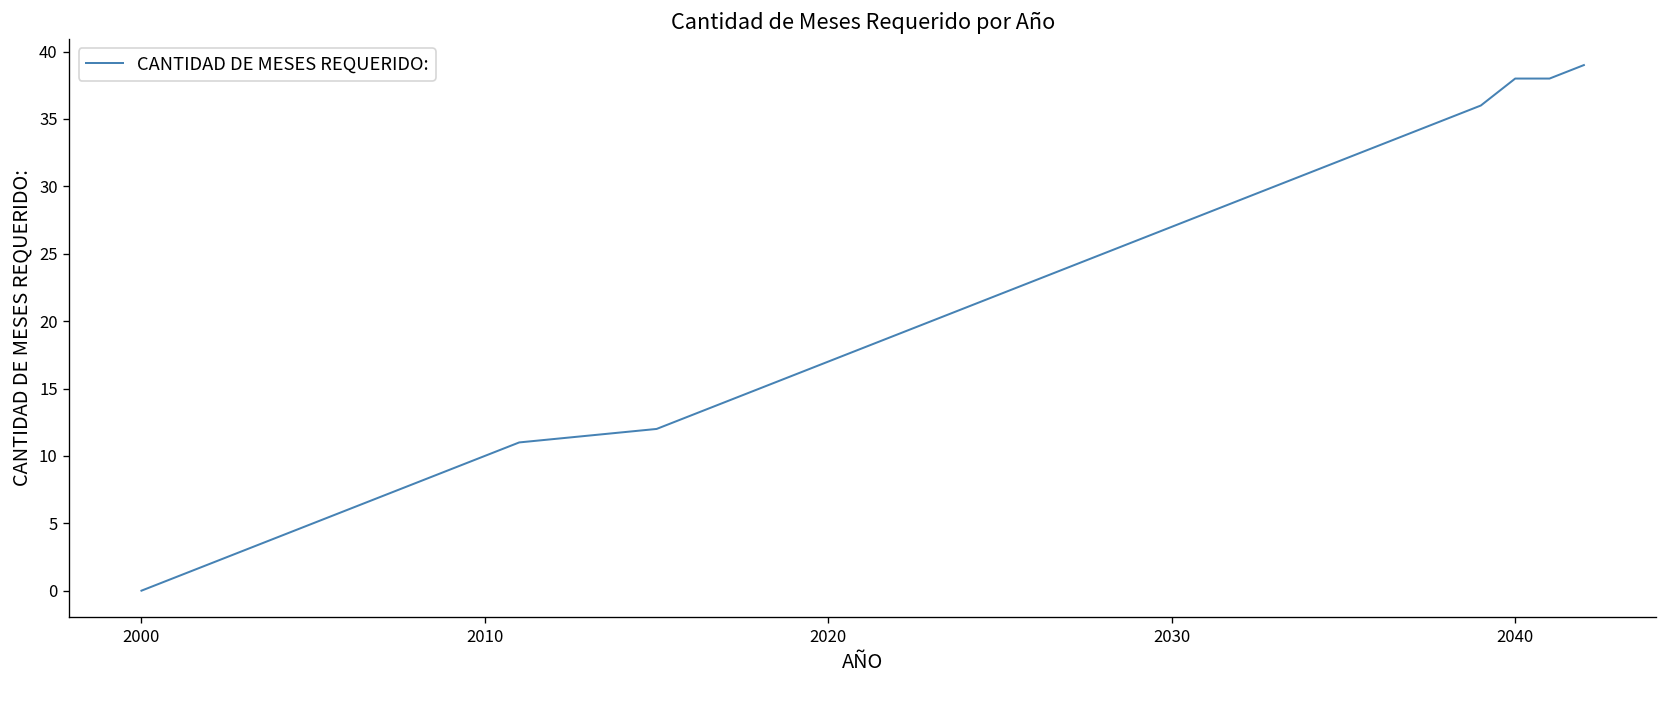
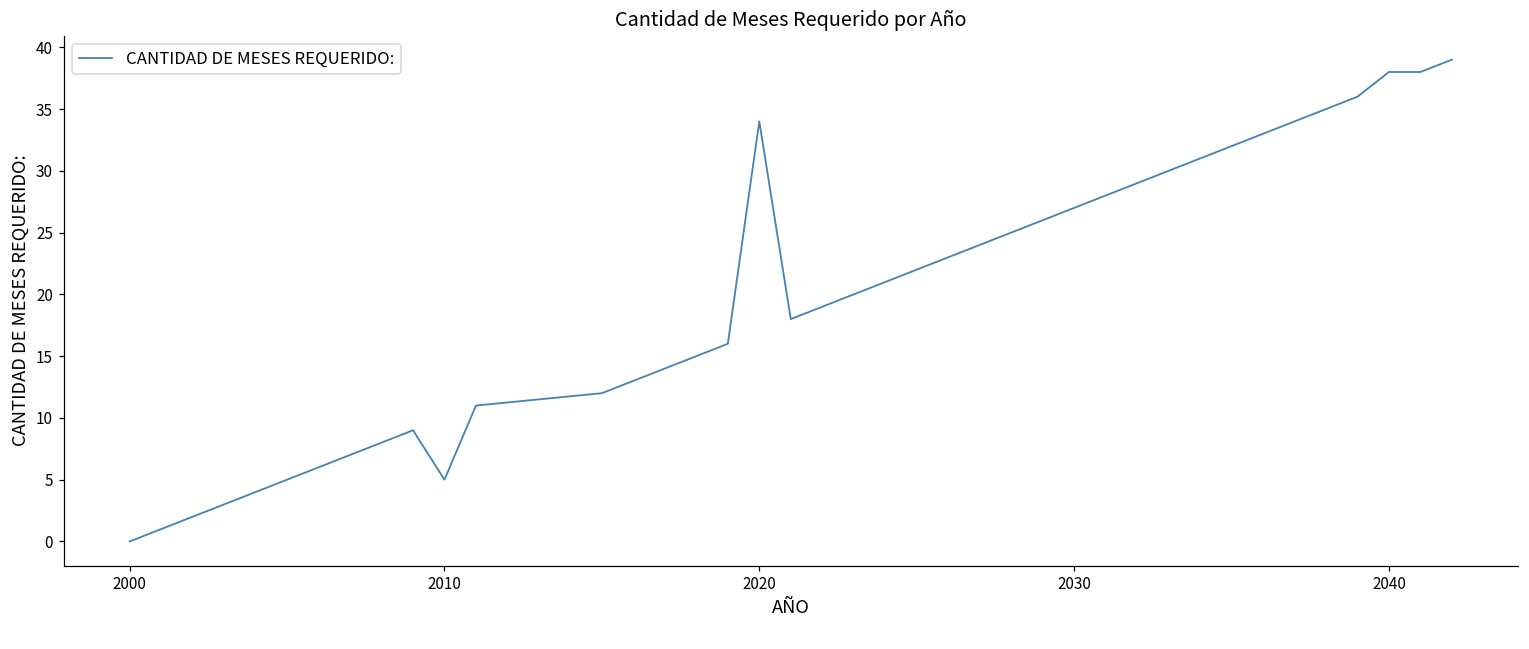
2010: 10 -> 5
2020: 17 -> 34
